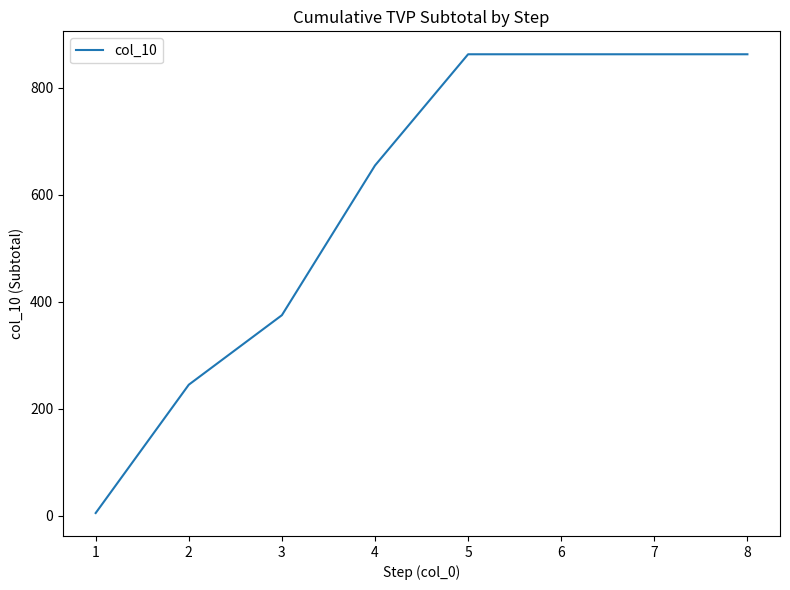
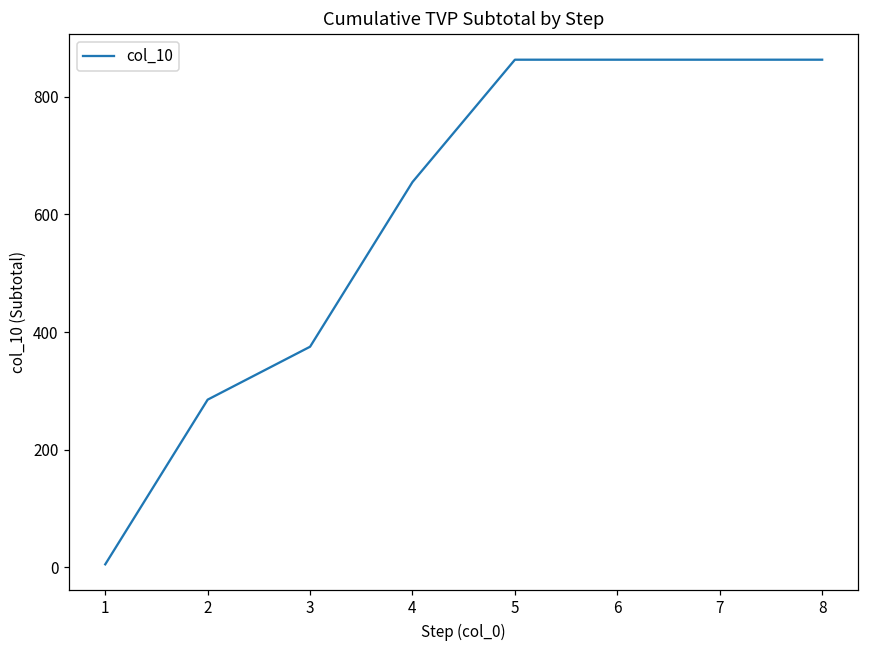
2: 250 -> 290
